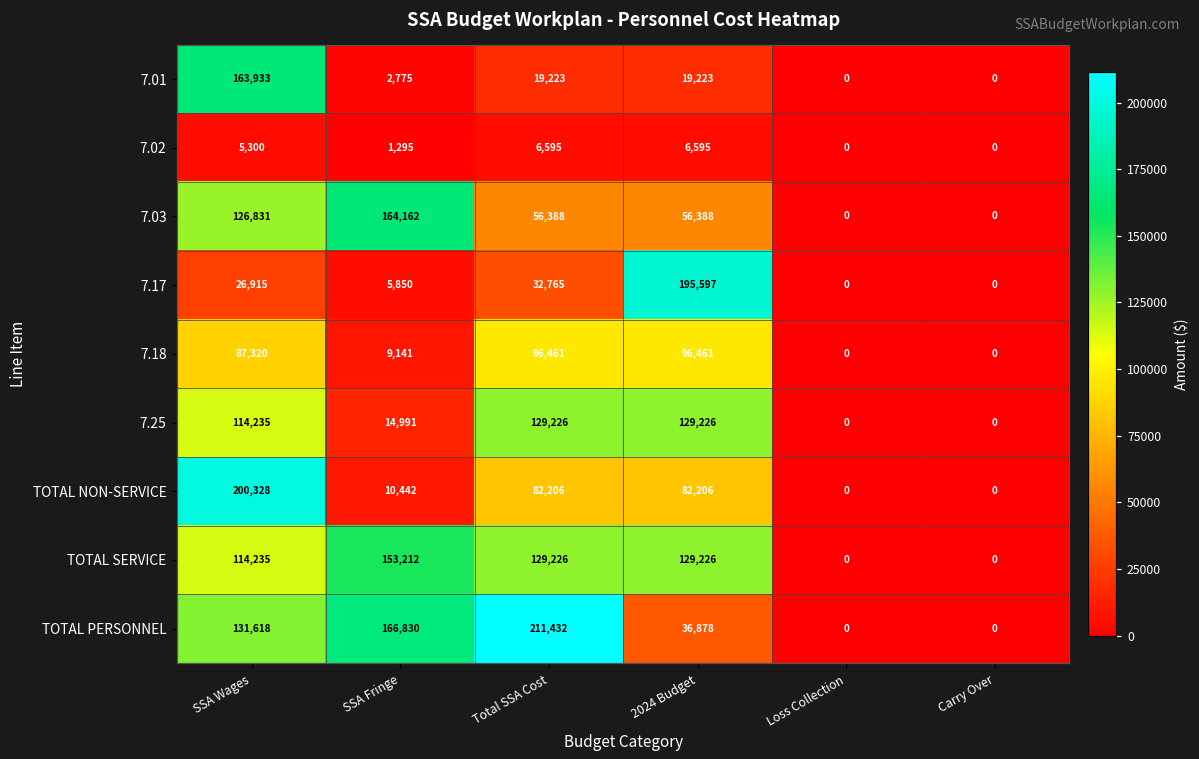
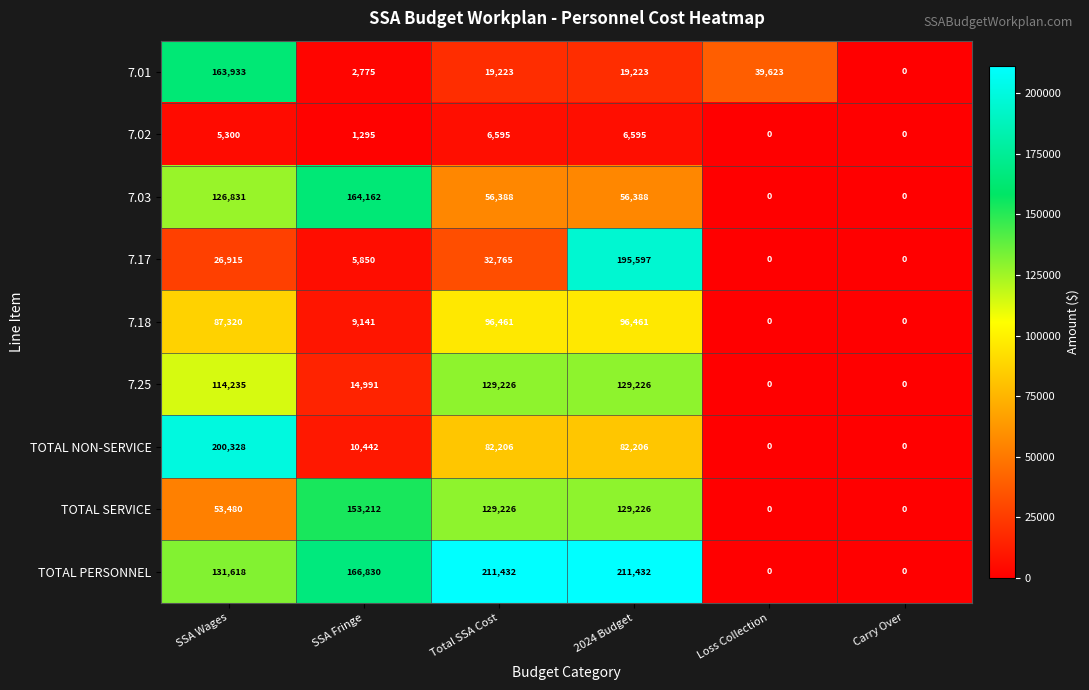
7.01, Loss Collection: 0 -> 39,623
TOTAL SERVICE, SSA Wages: 114,235 -> 53,480
TOTAL PERSONNEL, 2024 Budget: 36,878 -> 211,432
